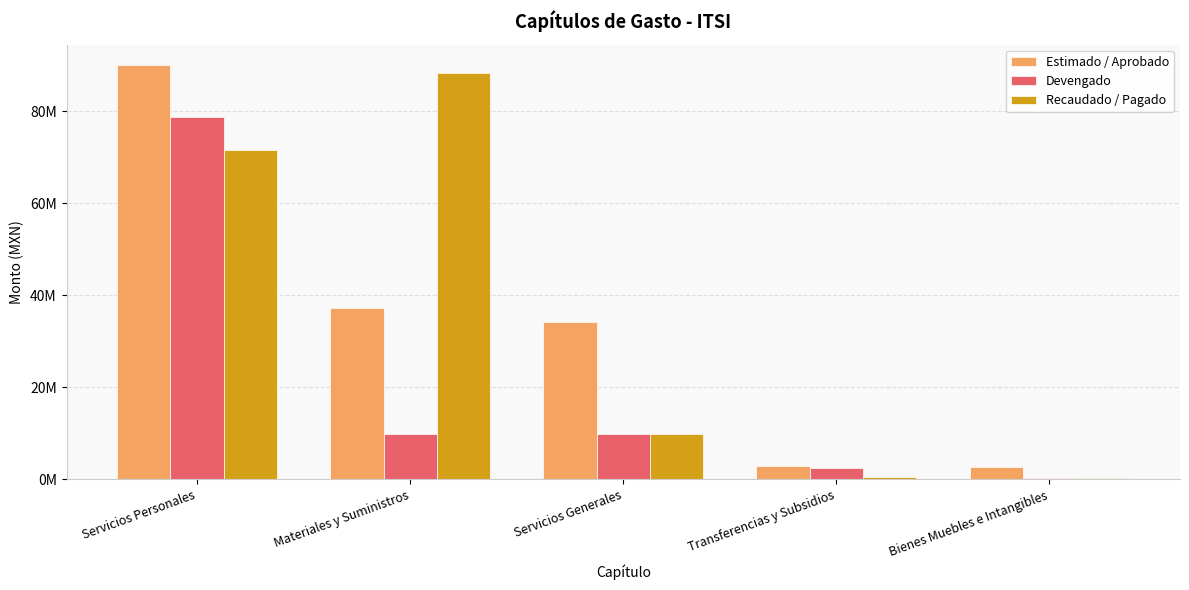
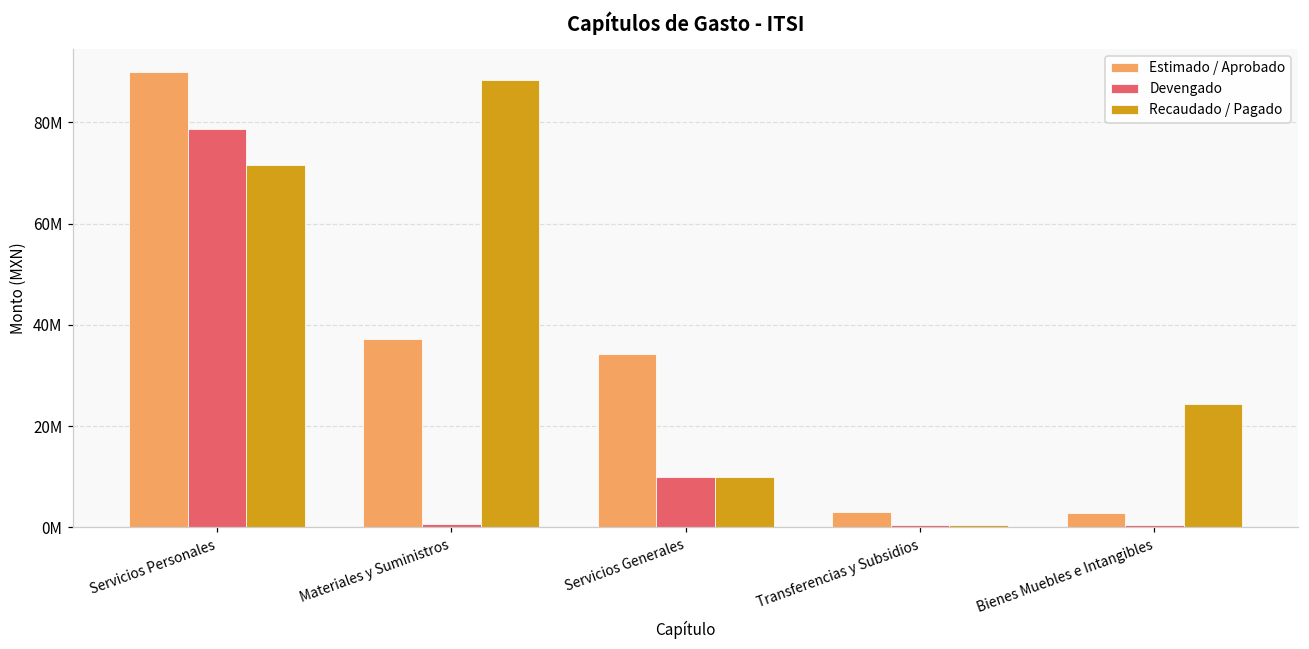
Devengado, Materiales y Suministros: 10000000 -> 1000000
Devengado, Transferencias y Subsidios: 3000000 -> 1000000
Recaudado / Pagado, Bienes Muebles e Intangibles: 0 -> 24000000
